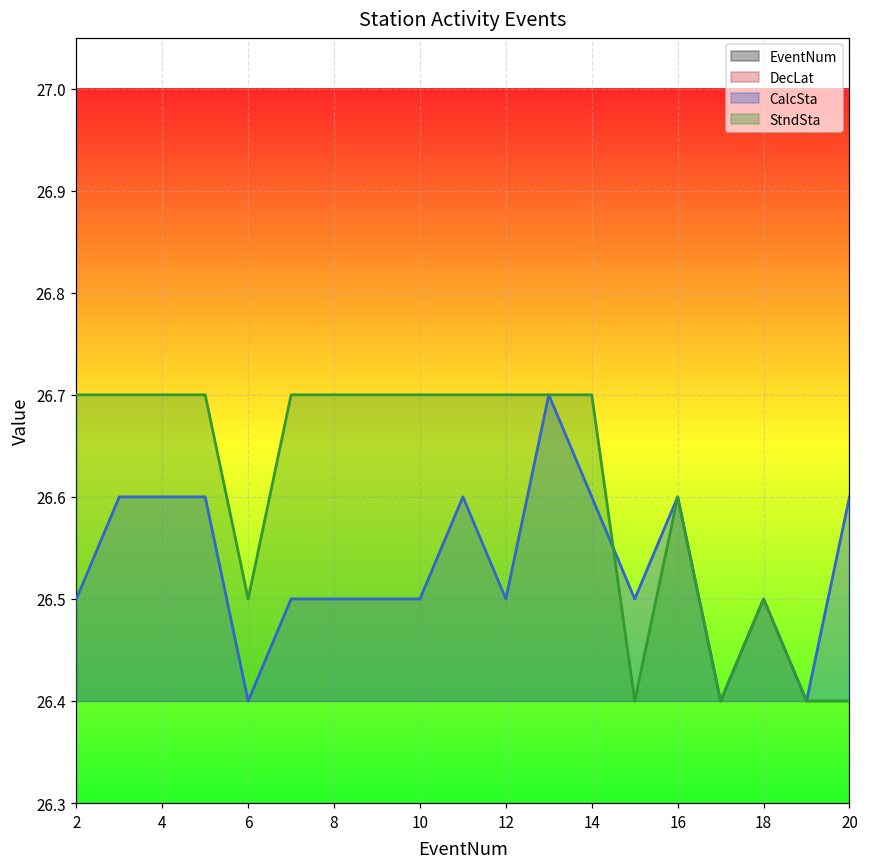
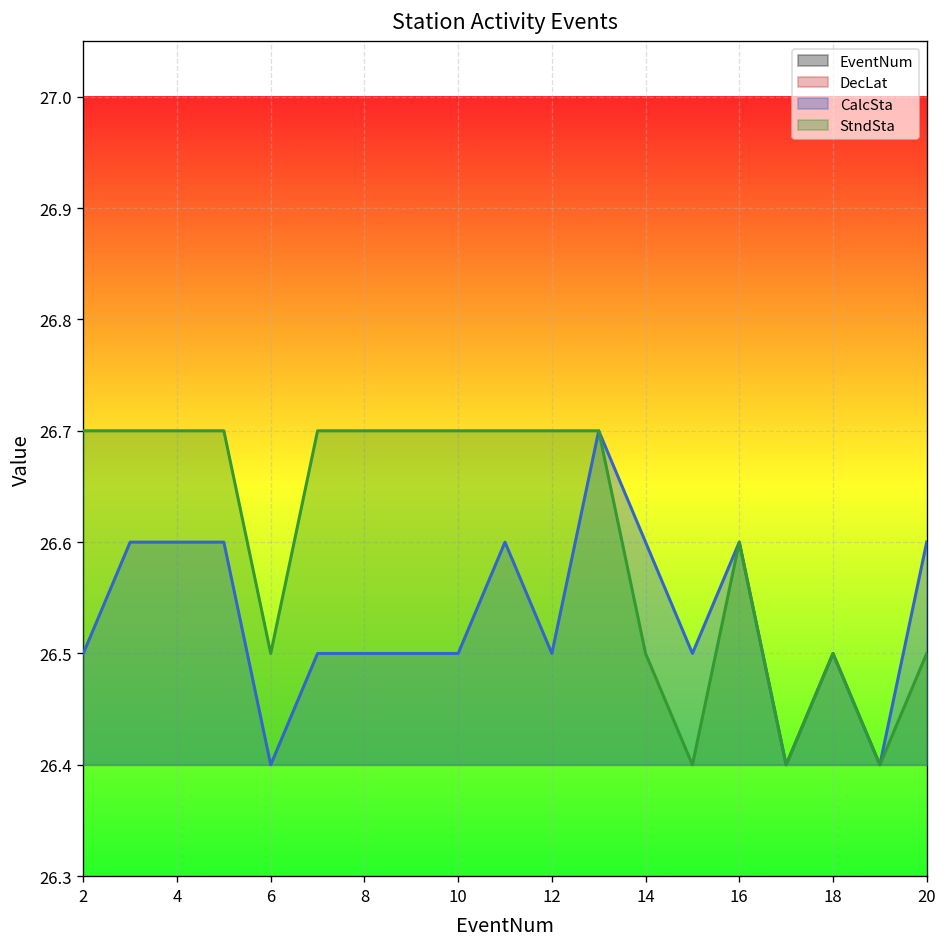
StndSta, 14: 26.7 -> 26.5
StndSta, 20: 26.4 -> 26.5
